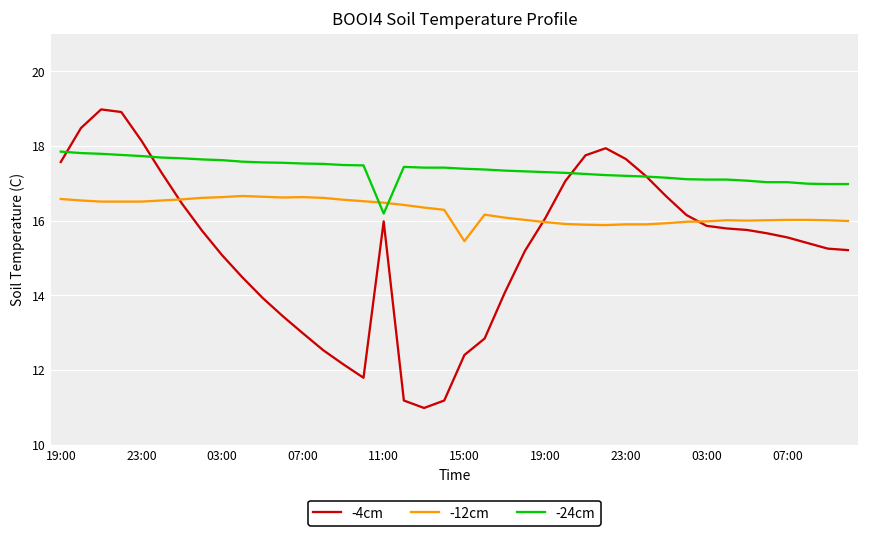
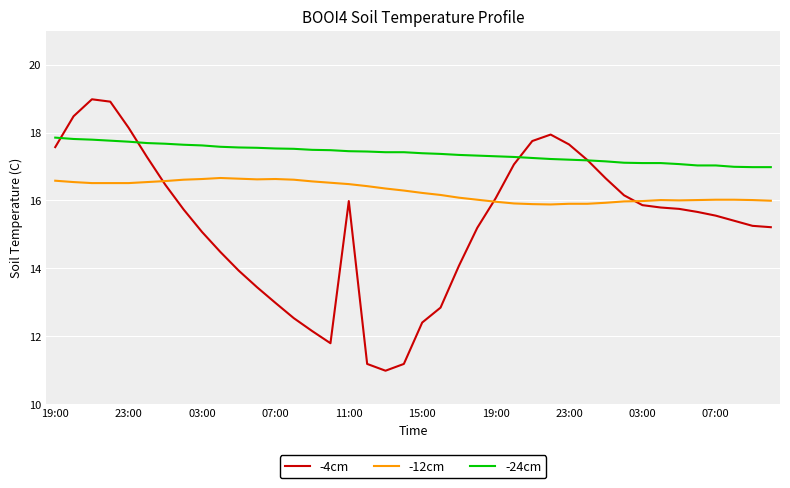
-24cm, 11:00: 16.2 -> 17.5
-12cm, 15:00: 15.5 -> 16.2
